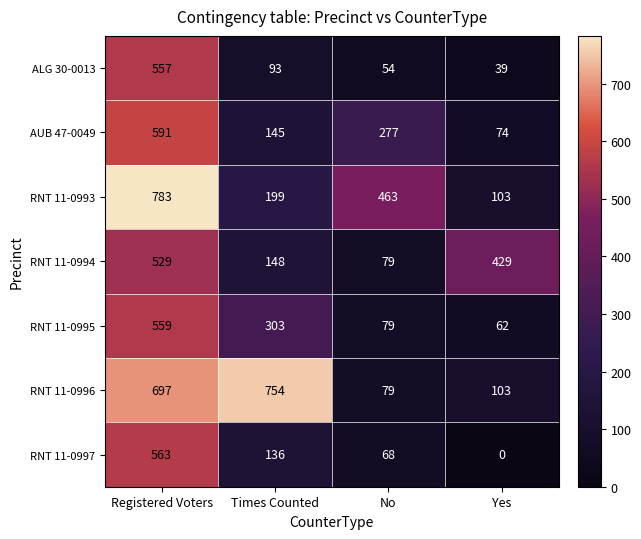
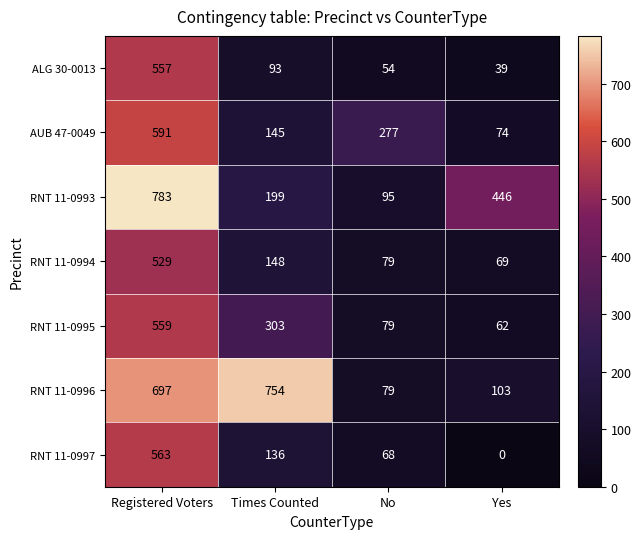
RNT 11-0993, No: 463 -> 95
RNT 11-0993, Yes: 103 -> 446
RNT 11-0994, Yes: 429 -> 69
